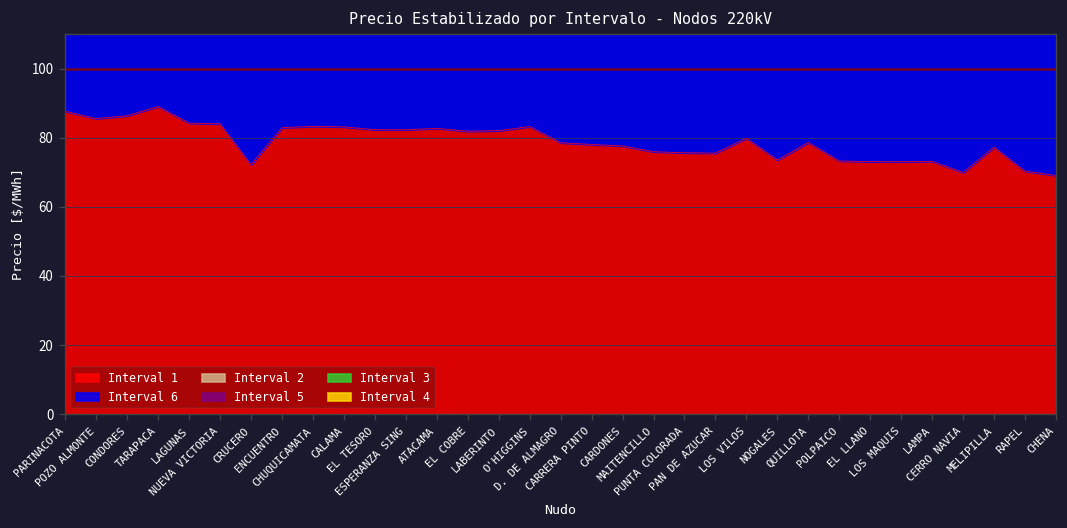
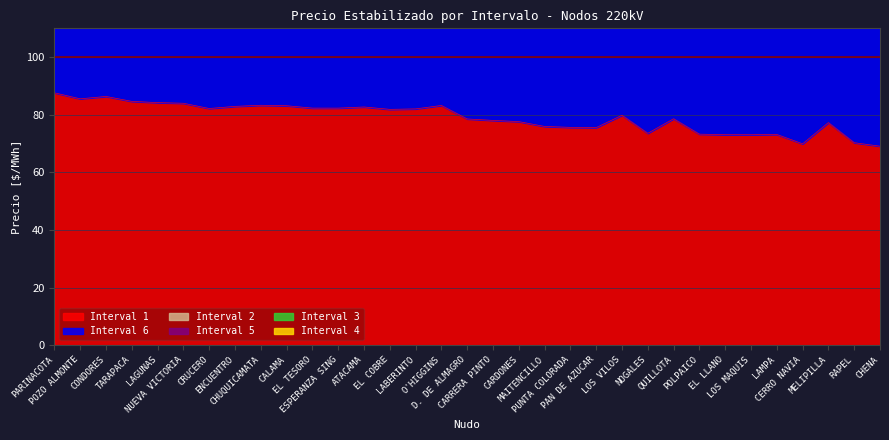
Interval 1, TARAPACA: 89 -> 85
Interval 1, CRUCERO: 72 -> 82
